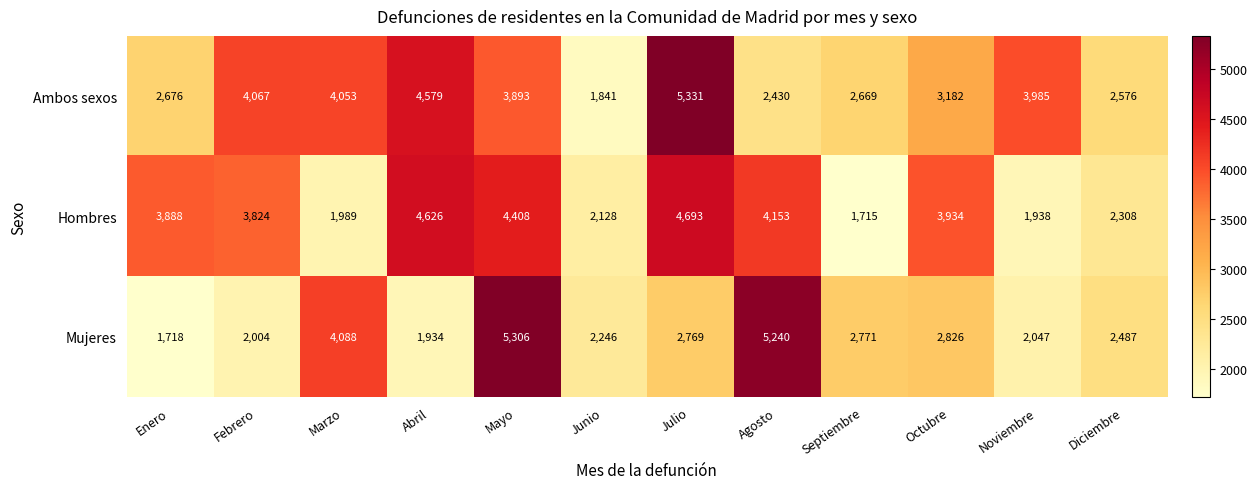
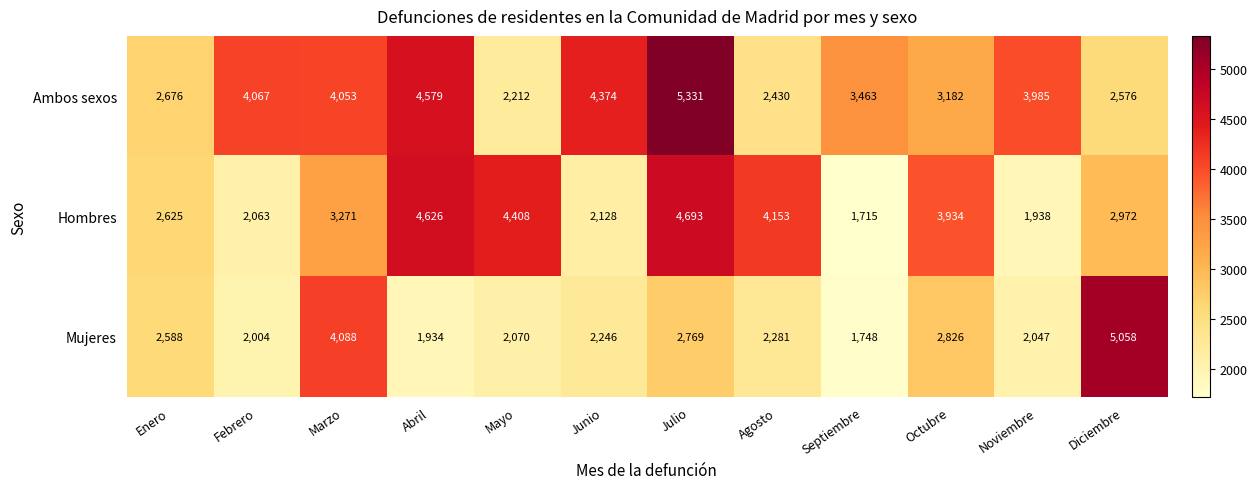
Ambos sexos, Mayo: 3,893 -> 2,212
Ambos sexos, Junio: 1,841 -> 4,374
Ambos sexos, Septiembre: 2,669 -> 3,463
Hombres, Enero: 3,888 -> 2,625
Hombres, Febrero: 3,824 -> 2,063
Hombres, Marzo: 1,989 -> 3,271
Hombres, Diciembre: 2,308 -> 2,972
Mujeres, Enero: 1,718 -> 2,588
Mujeres, Mayo: 5,306 -> 2,070
Mujeres, Agosto: 5,240 -> 2,281
Mujeres, Septiembre: 2,771 -> 1,748
Mujeres, Diciembre: 2,487 -> 5,058
